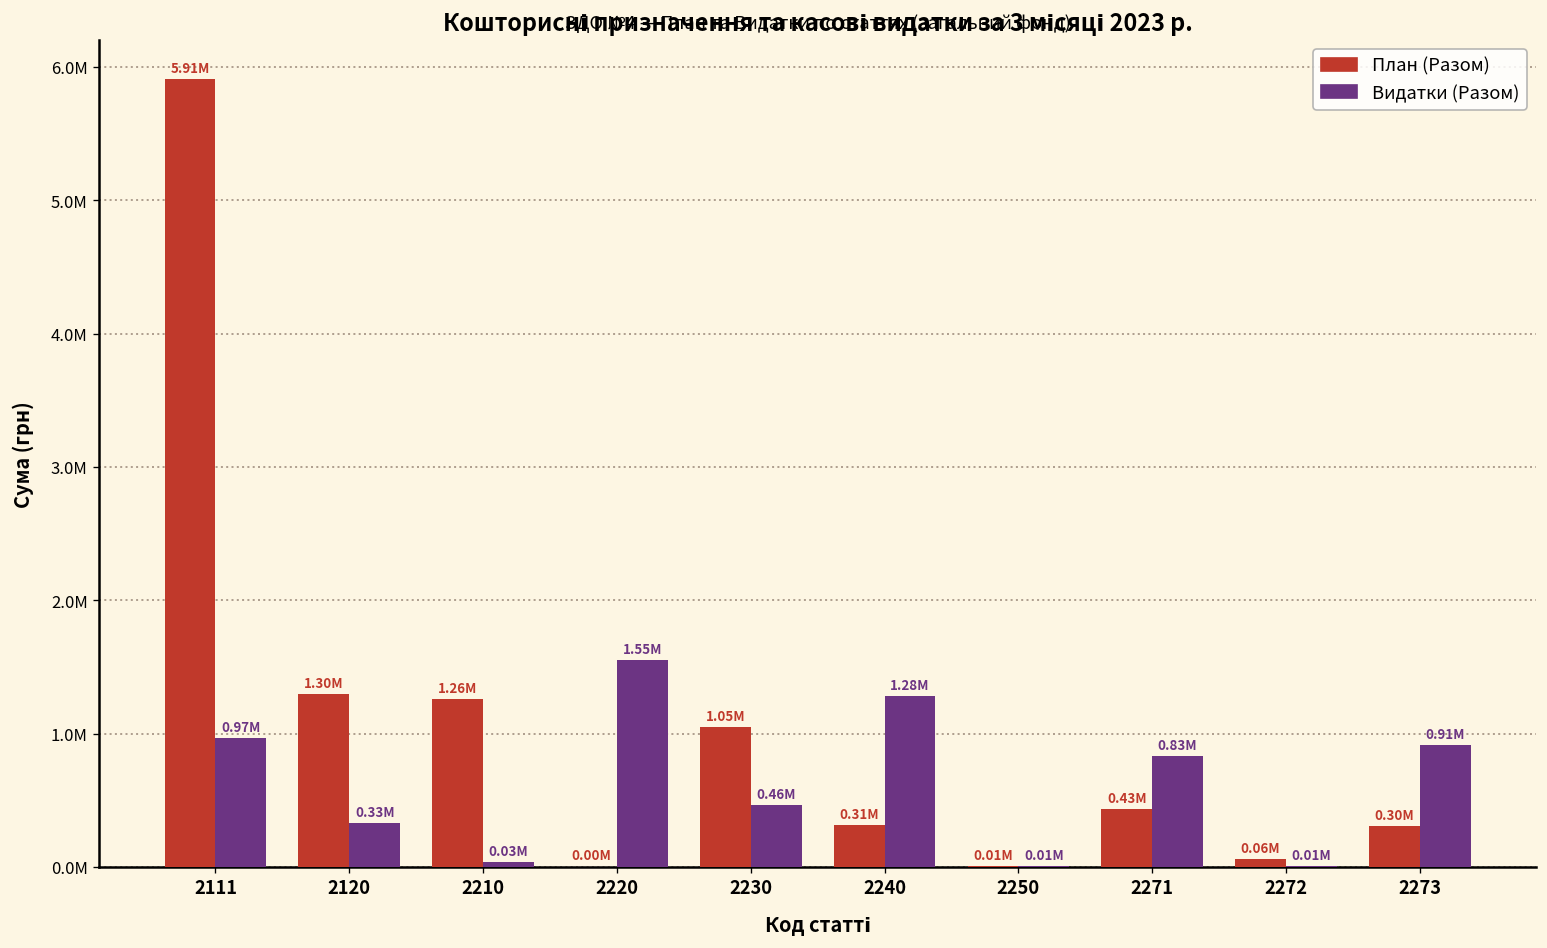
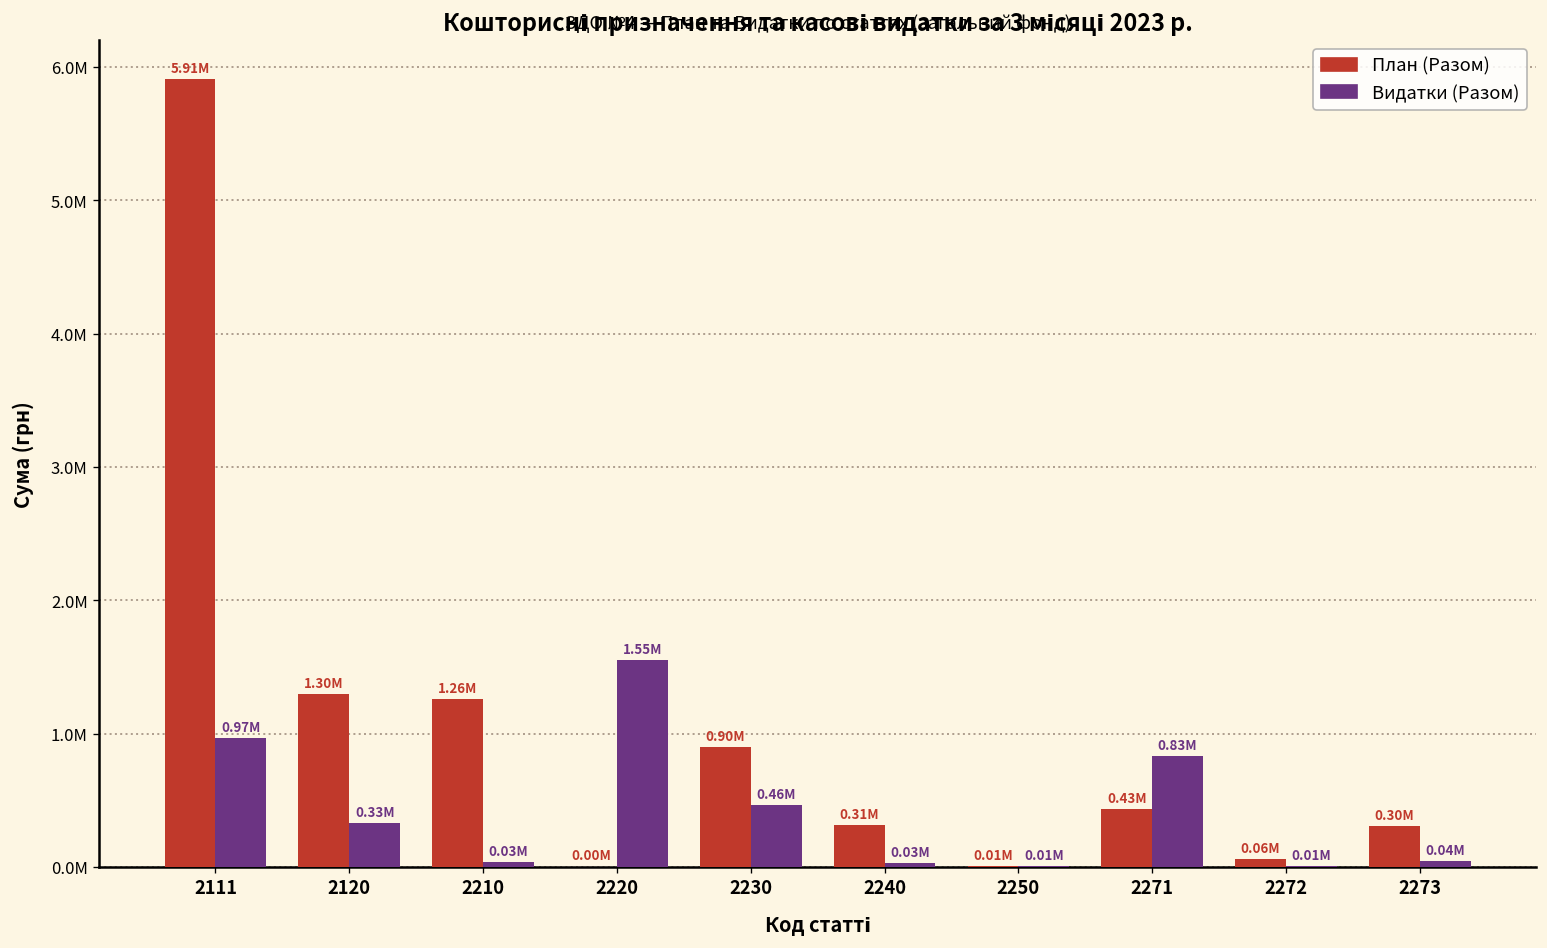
План (Разом), 2230: 1.05M -> 0.90M
Видатки (Разом), 2240: 1.28M -> 0.03M
Видатки (Разом), 2273: 0.91M -> 0.04M
